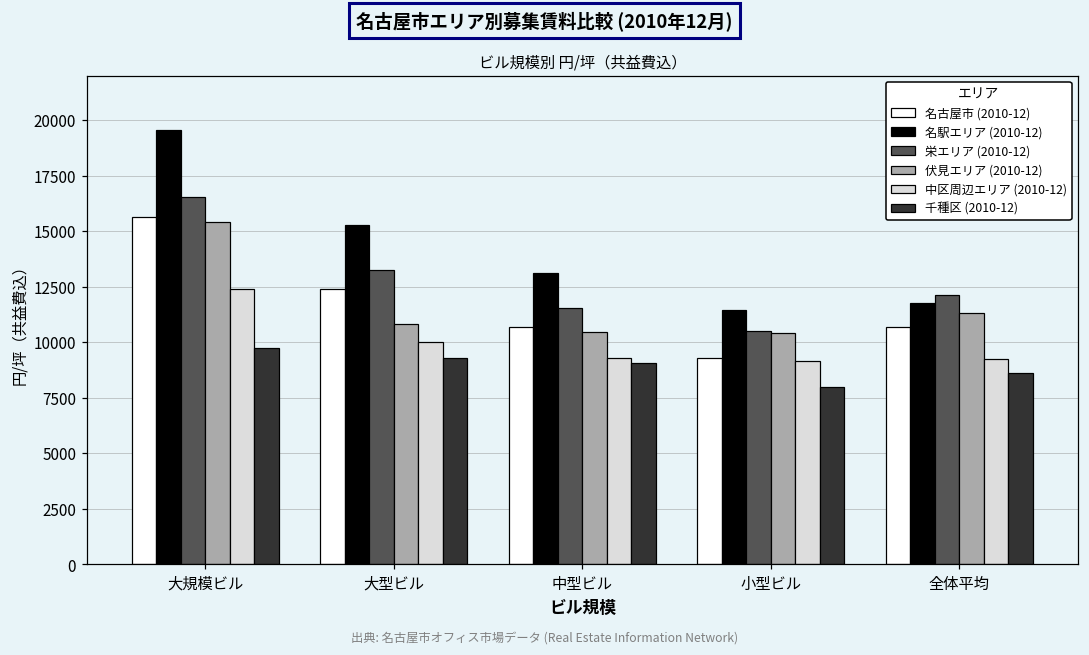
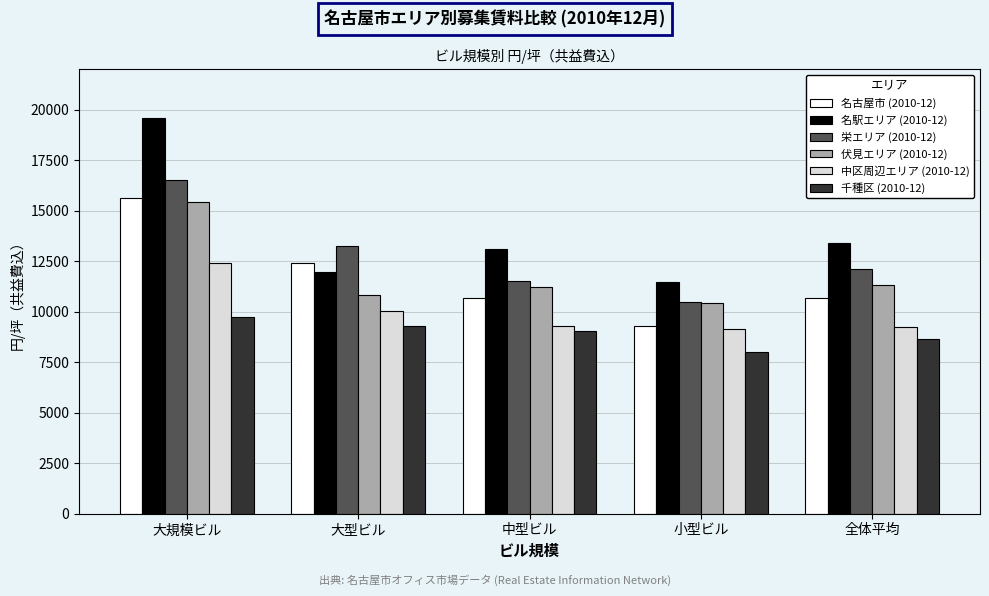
名駅エリア (2010-12), 大型ビル: 15300 -> 12000
伏見エリア (2010-12), 中型ビル: 10500 -> 11200
名駅エリア (2010-12), 全体平均: 11700 -> 13400
